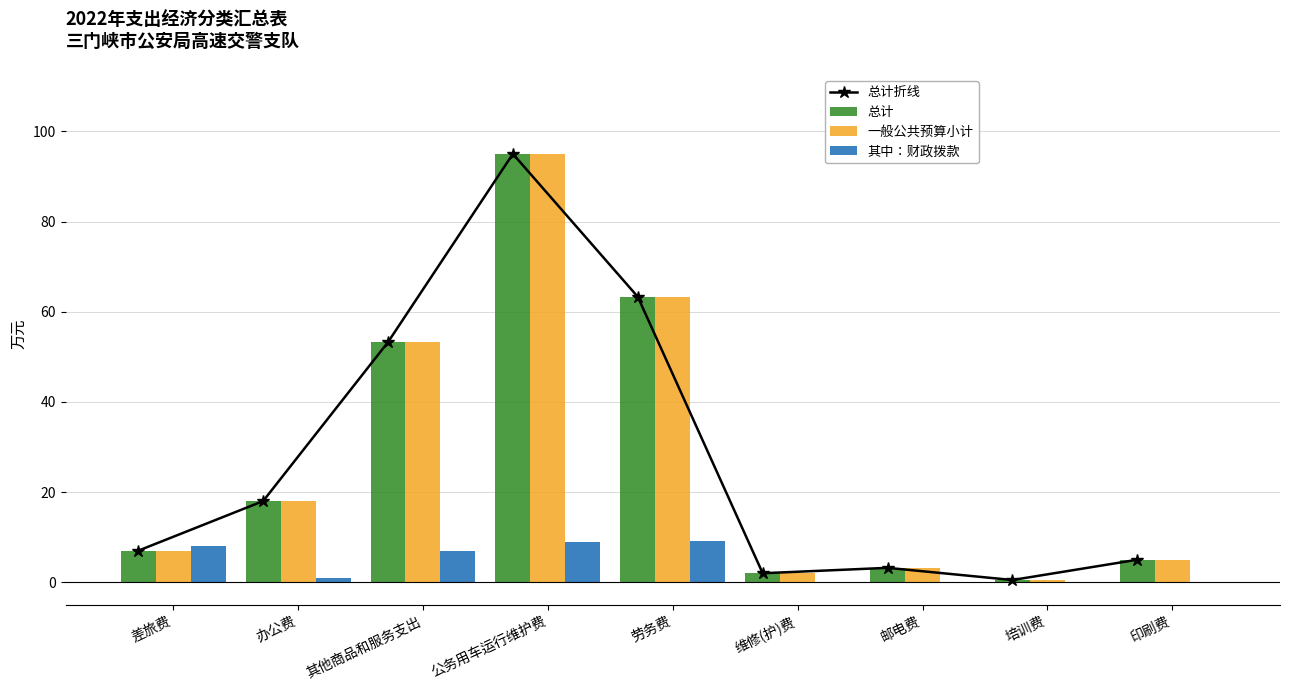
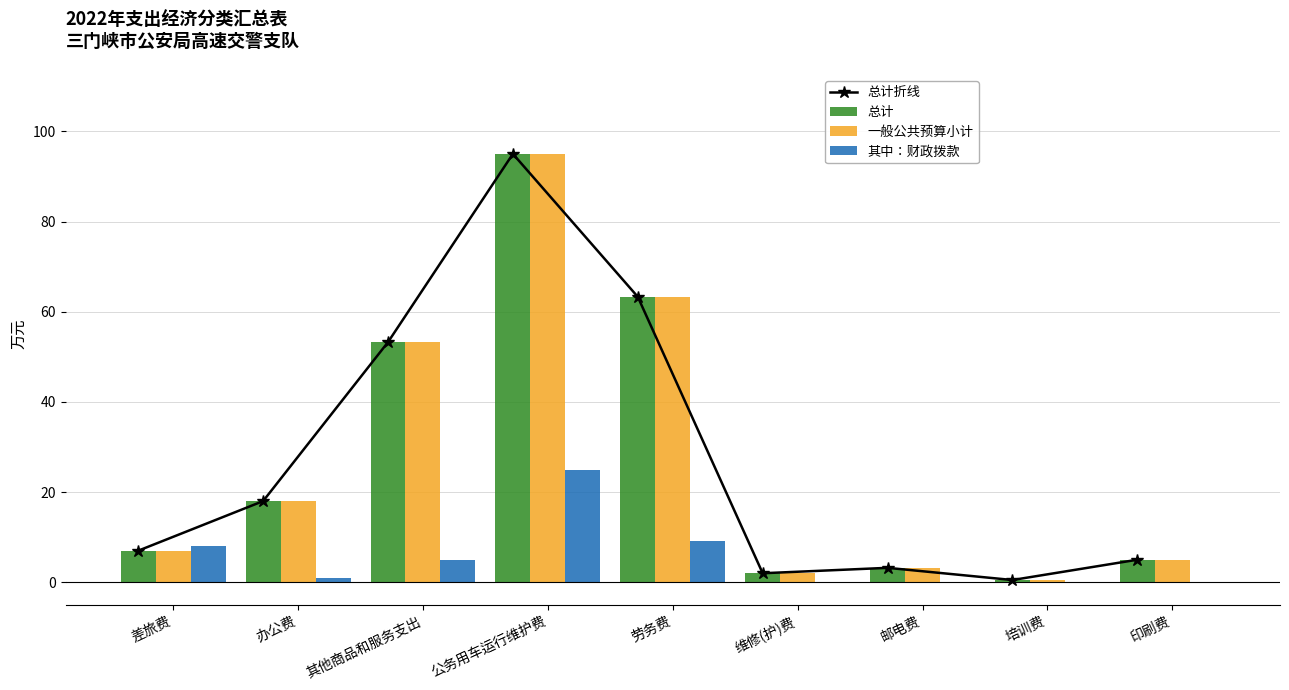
其中：财政拨款, 其他商品和服务支出: 7 -> 5
其中：财政拨款, 公务用车运行维护费: 9 -> 25
